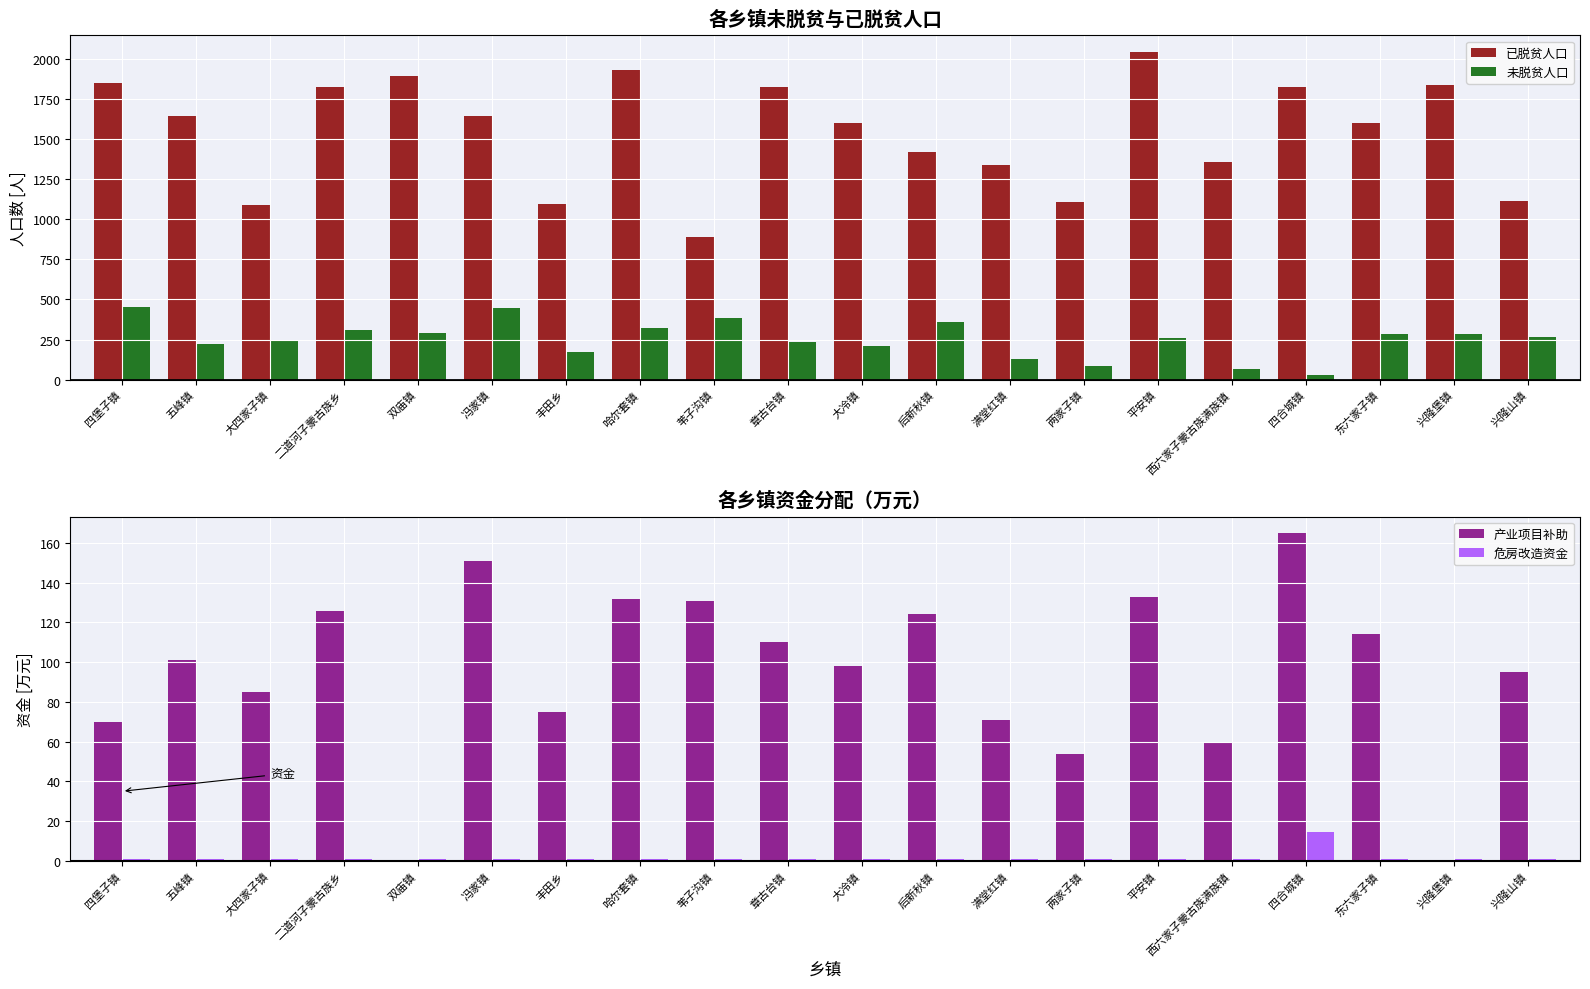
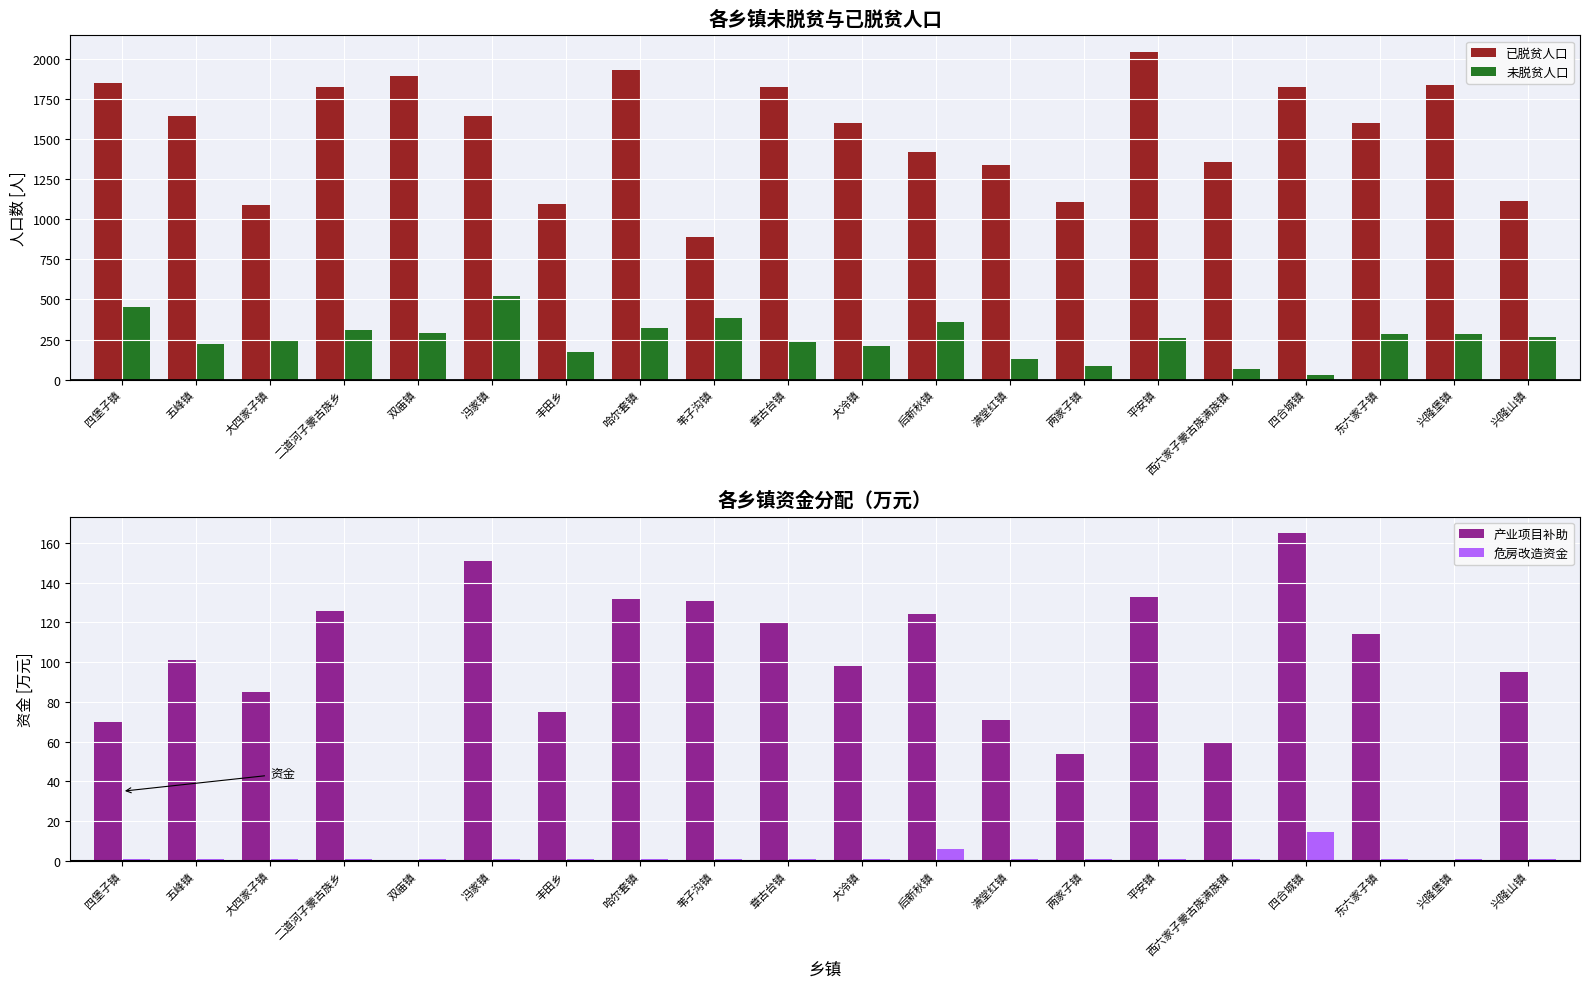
各乡镇未脱贫与已脱贫人口, 未脱贫人口, 冯家镇: 450 -> 520
各乡镇资金分配（万元）, 产业项目补助, 章古台镇: 110 -> 120
各乡镇资金分配（万元）, 危房改造资金, 后新秋镇: 1 -> 6
